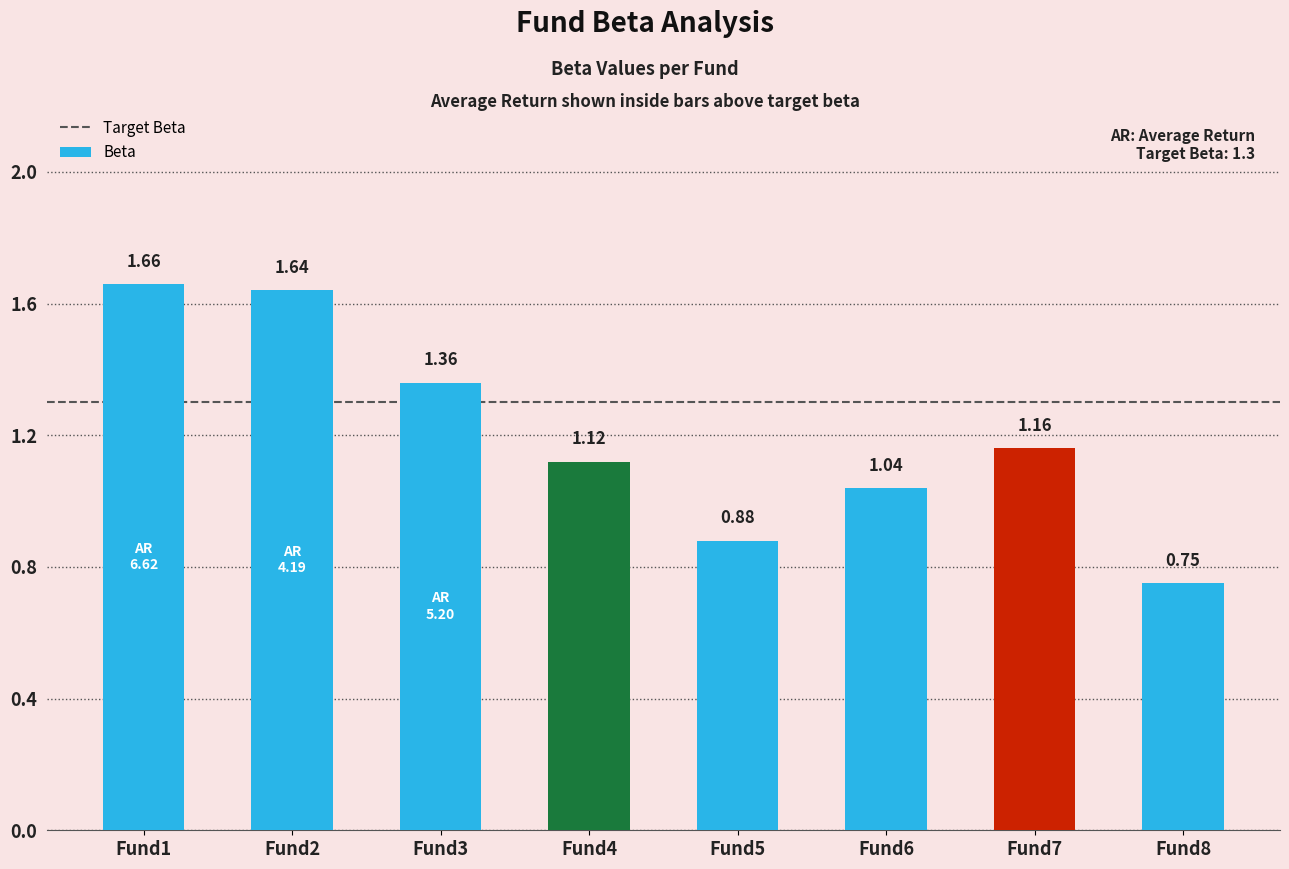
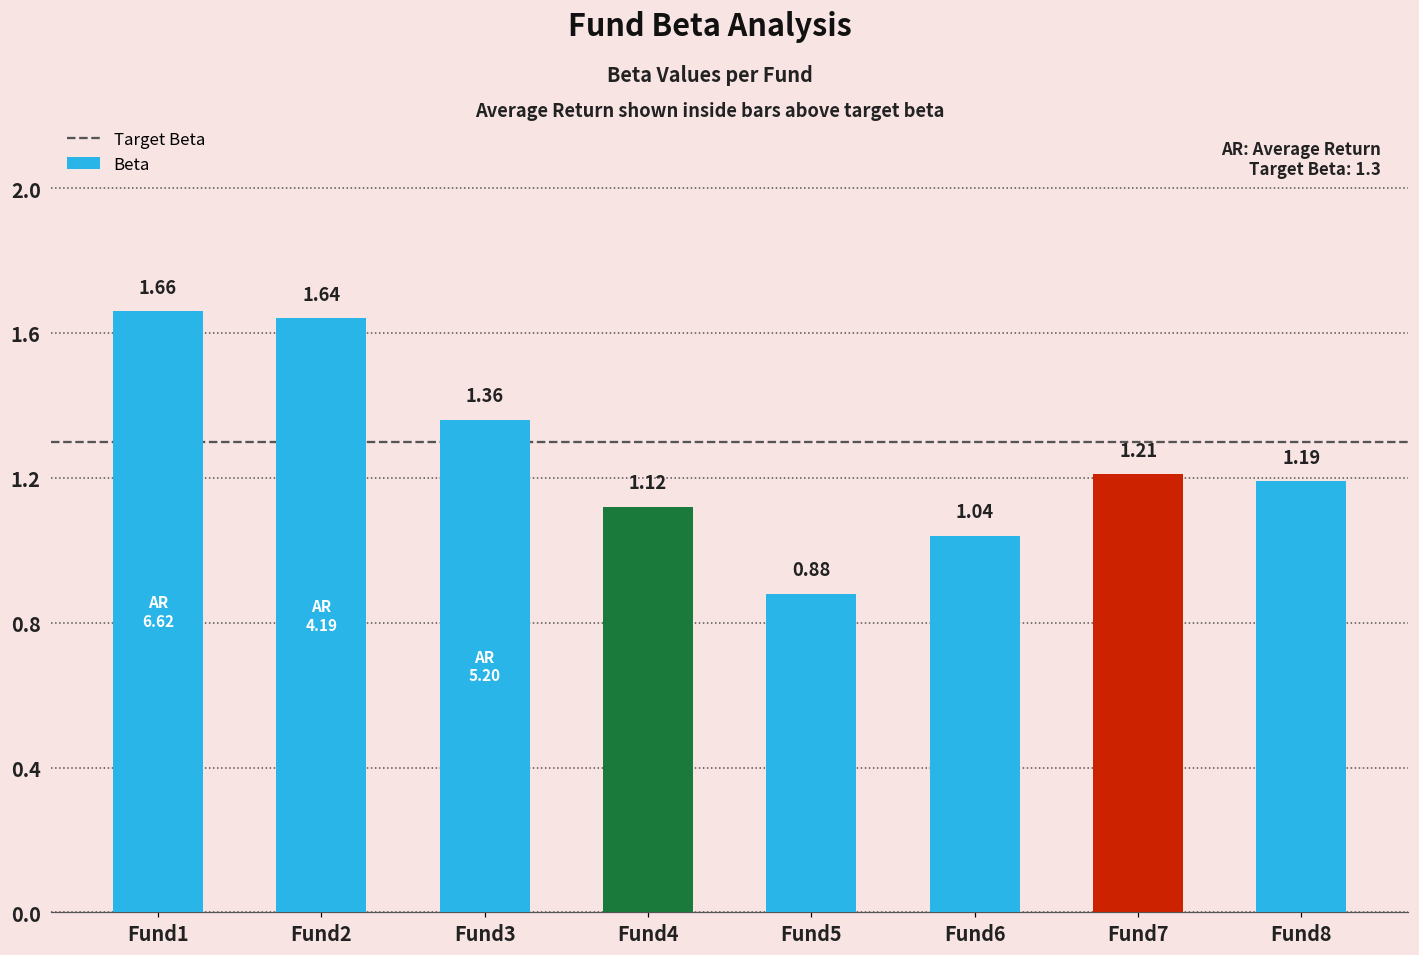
Fund7: 1.16 -> 1.21
Fund8: 0.75 -> 1.19
